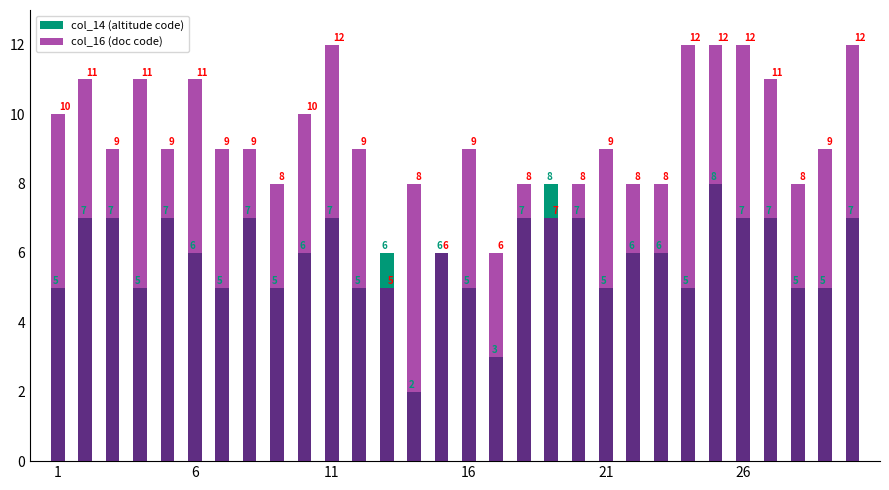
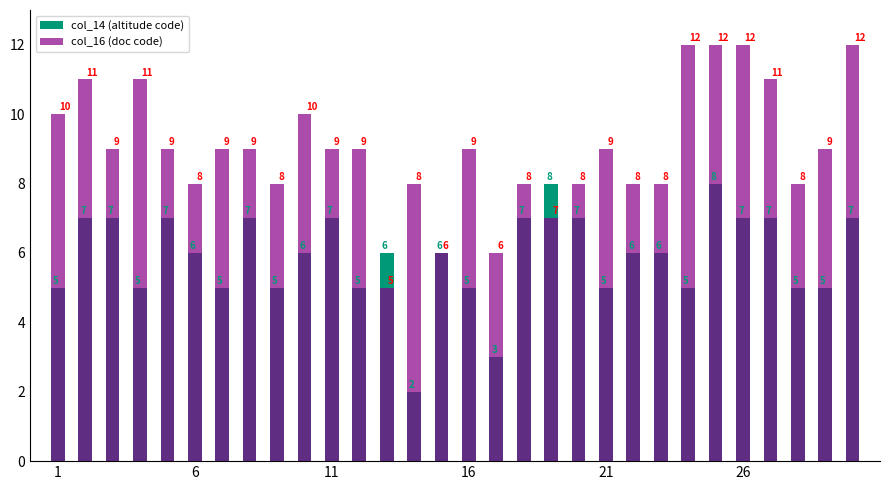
col_16 (doc code), 6: 11 -> 8
col_16 (doc code), 11: 12 -> 9
